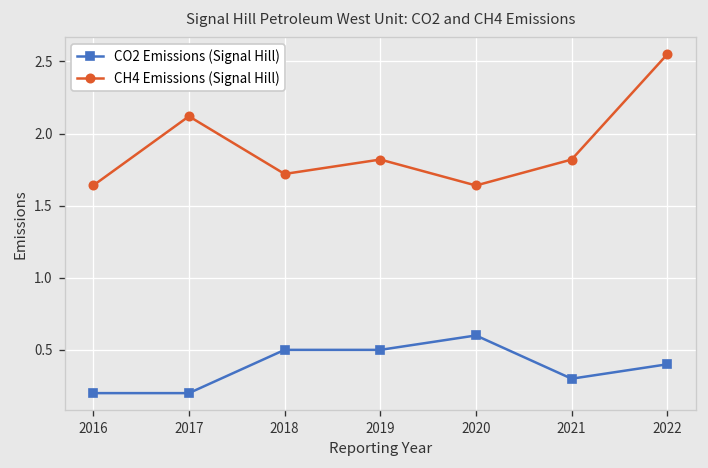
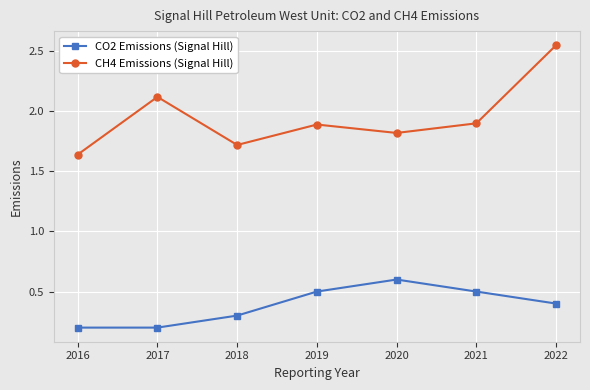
CO2 Emissions (Signal Hill), 2018: 0.5 -> 0.3
CH4 Emissions (Signal Hill), 2019: 1.82 -> 1.89
CH4 Emissions (Signal Hill), 2020: 1.64 -> 1.82
CO2 Emissions (Signal Hill), 2021: 0.3 -> 0.5
CH4 Emissions (Signal Hill), 2021: 1.82 -> 1.90
